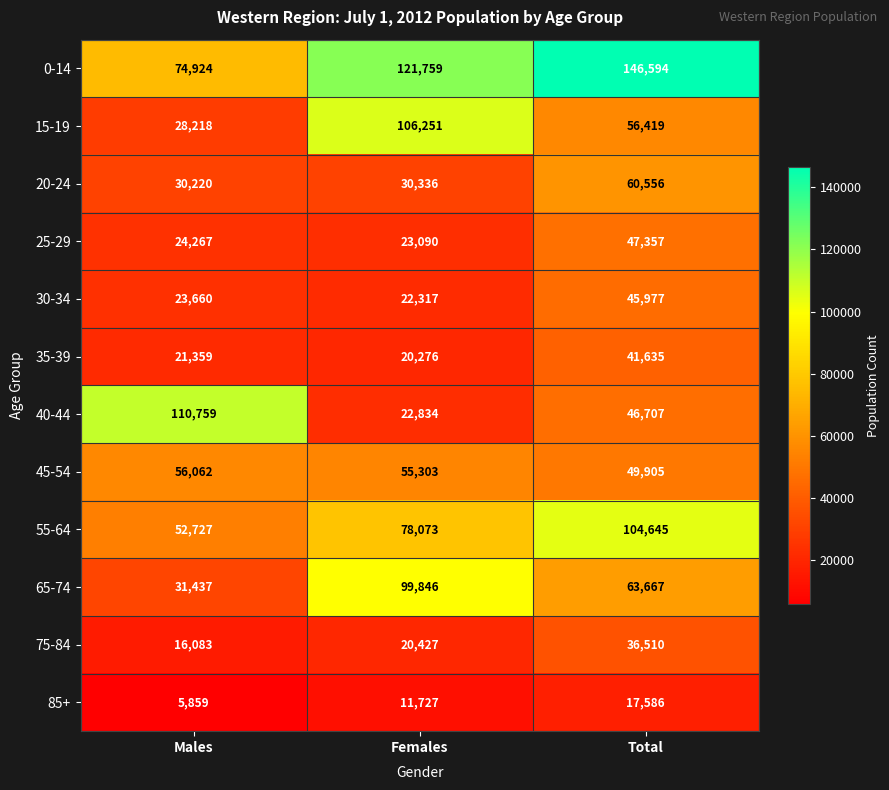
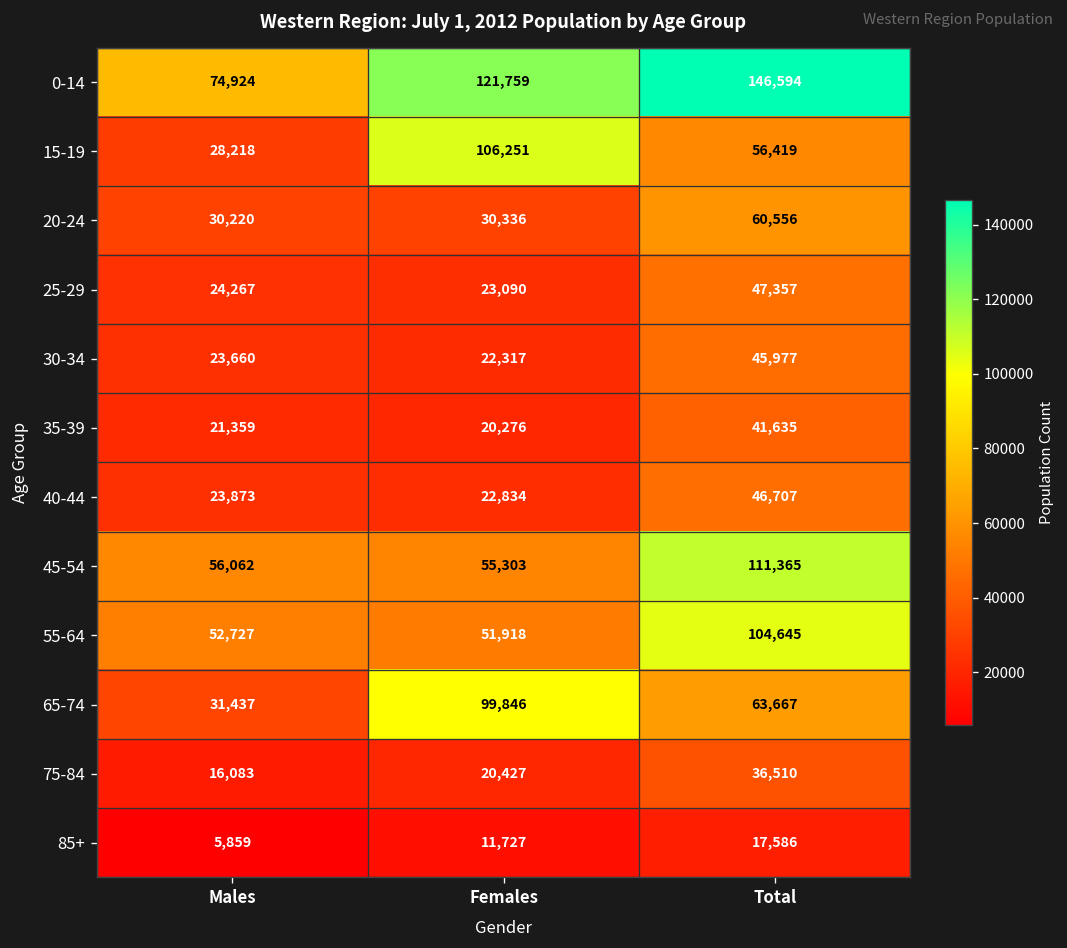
40-44, Males: 110,759 -> 23,873
45-54, Total: 49,905 -> 111,365
55-64, Females: 78,073 -> 51,918
